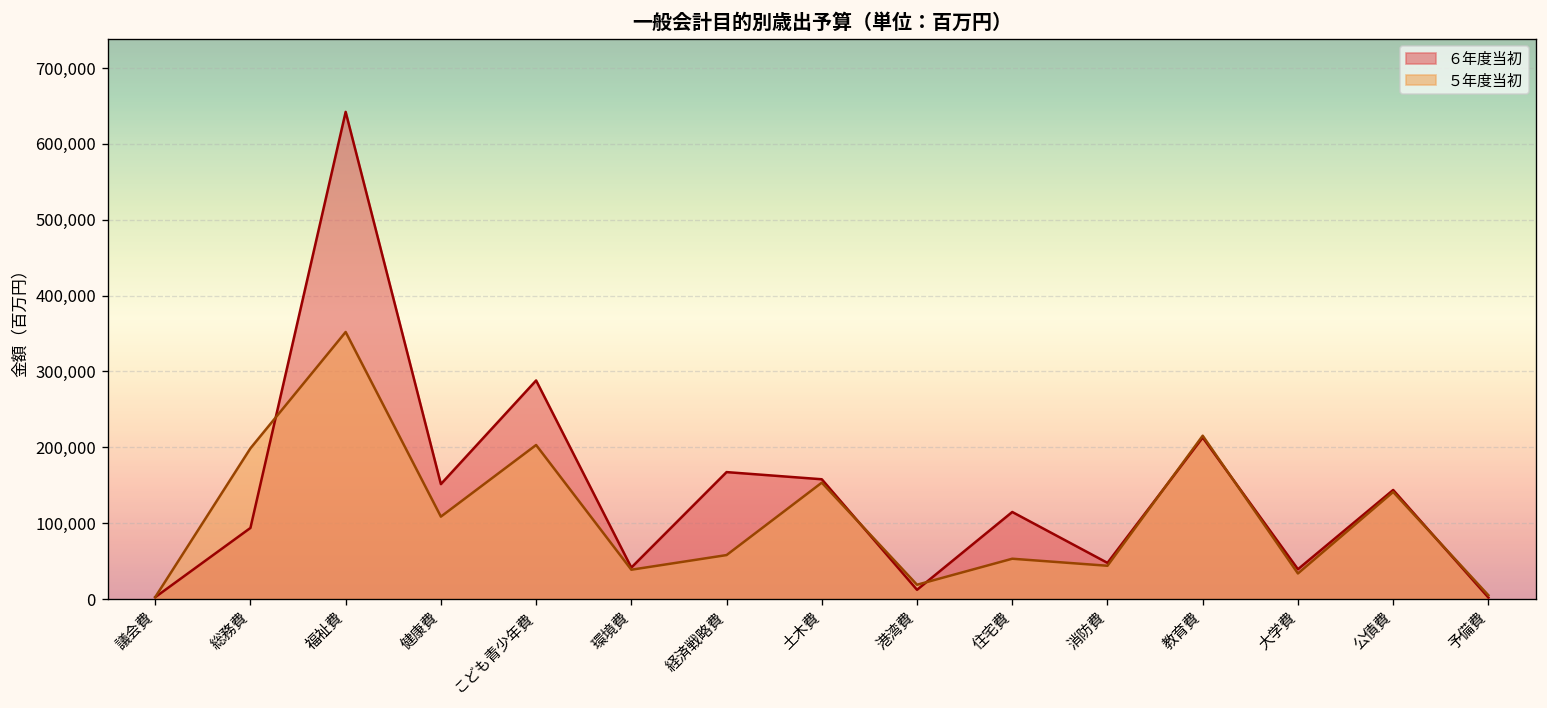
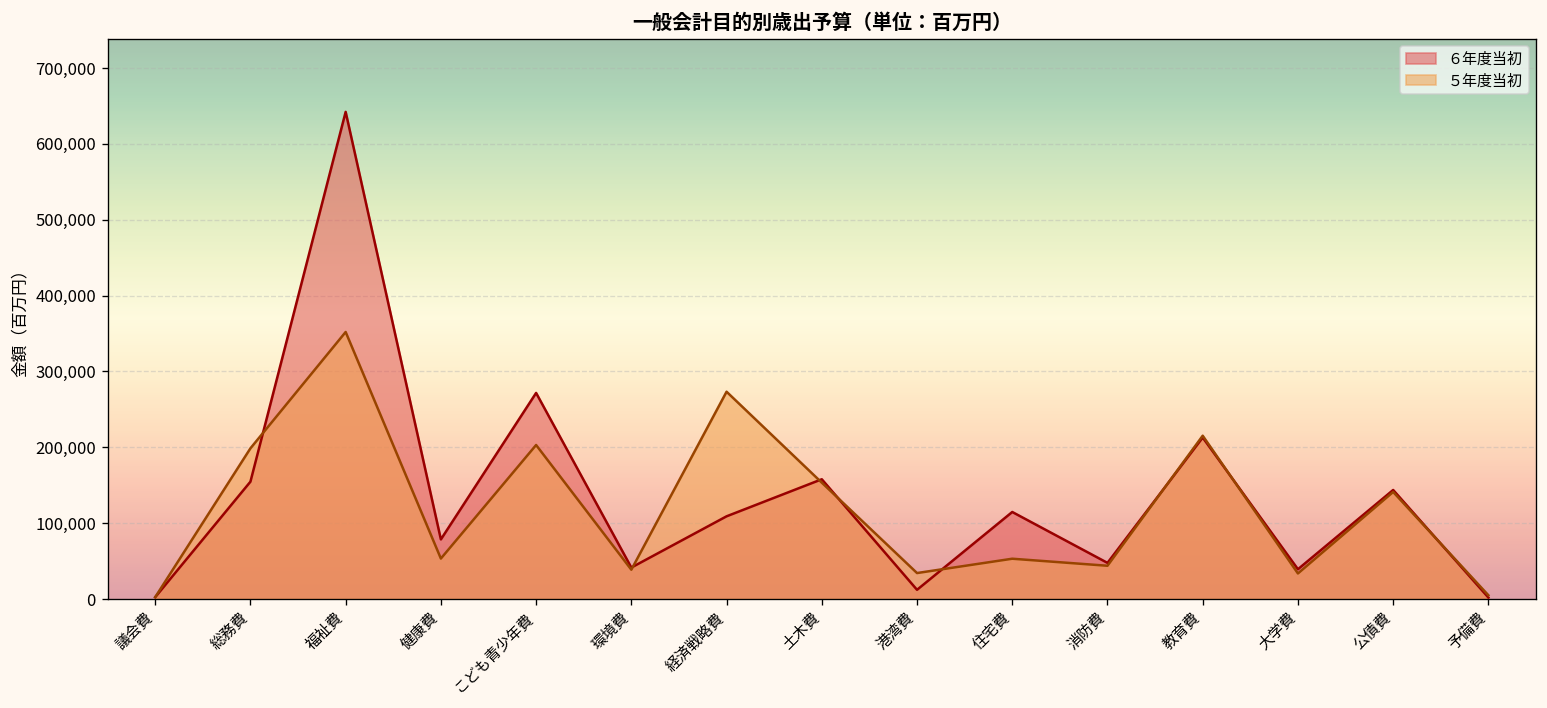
６年度当初, 総務費: 90,000 -> 150,000
６年度当初, 健康費: 150,000 -> 80,000
５年度当初, 健康費: 110,000 -> 50,000
６年度当初, こども青少年費: 290,000 -> 270,000
６年度当初, 経済戦略費: 170,000 -> 110,000
５年度当初, 経済戦略費: 60,000 -> 270,000
５年度当初, 港湾費: 20,000 -> 30,000
